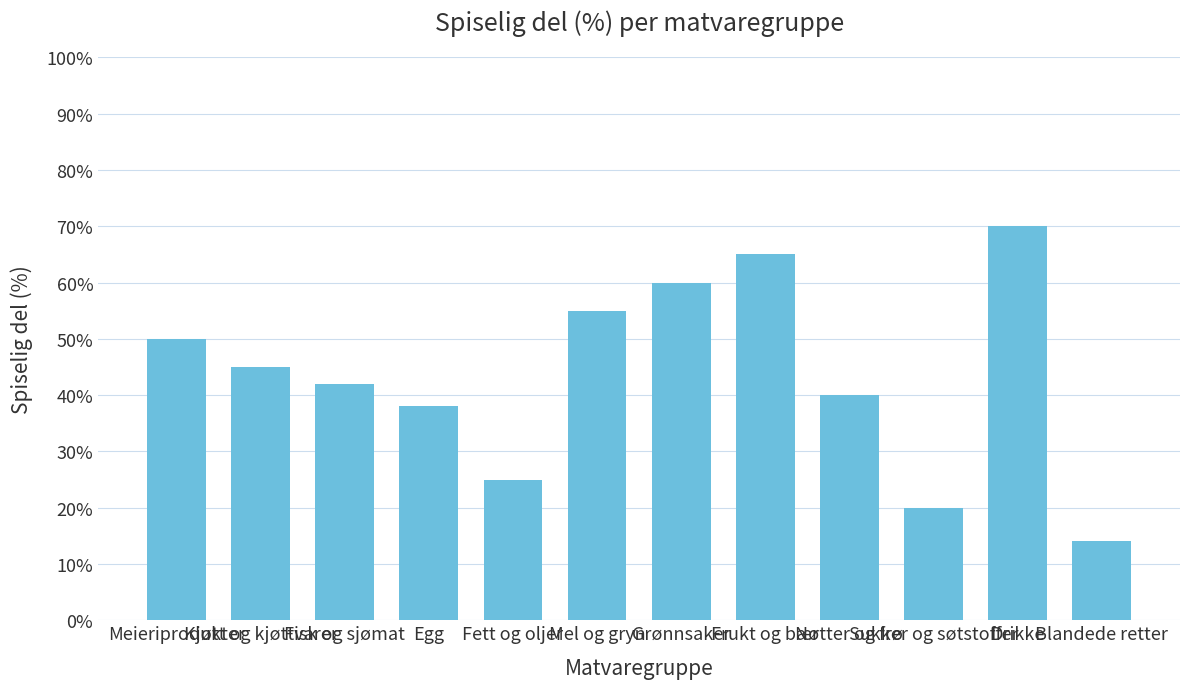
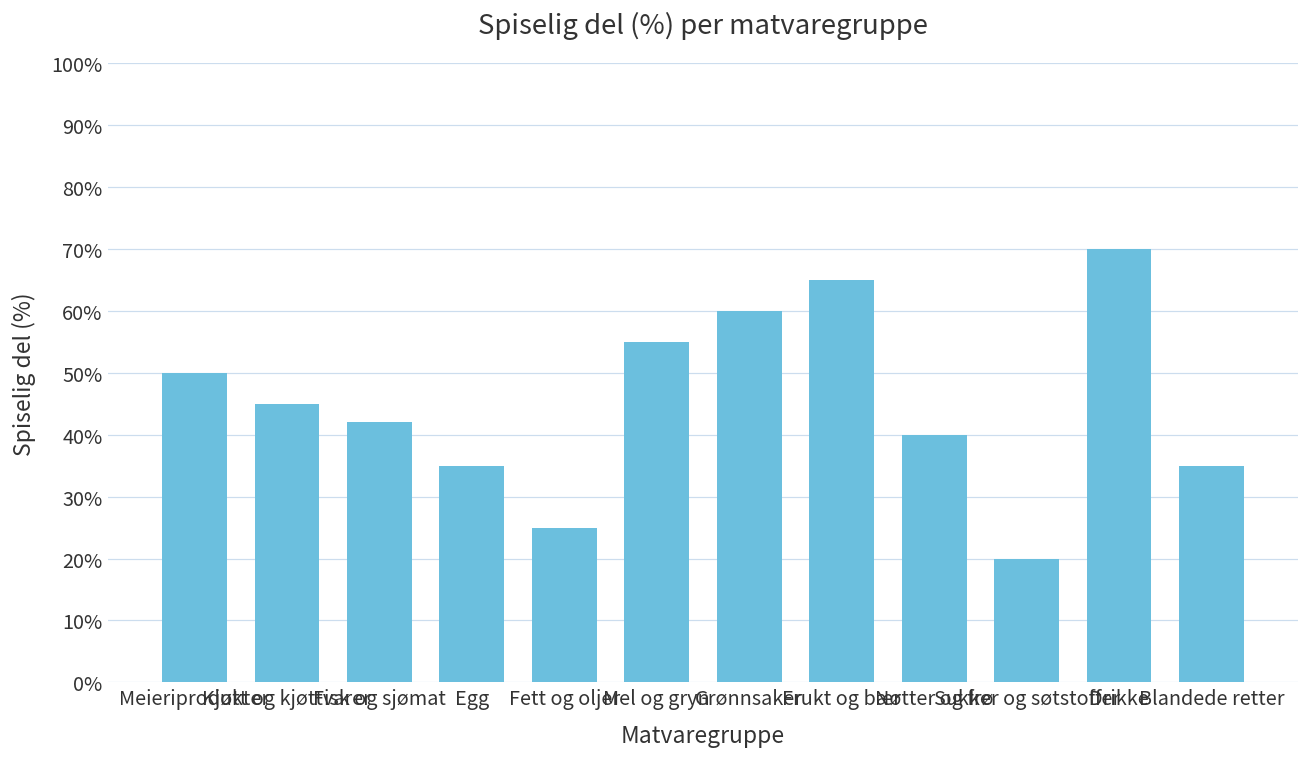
Egg: 38% -> 35%
Blandede retter: 14% -> 35%
